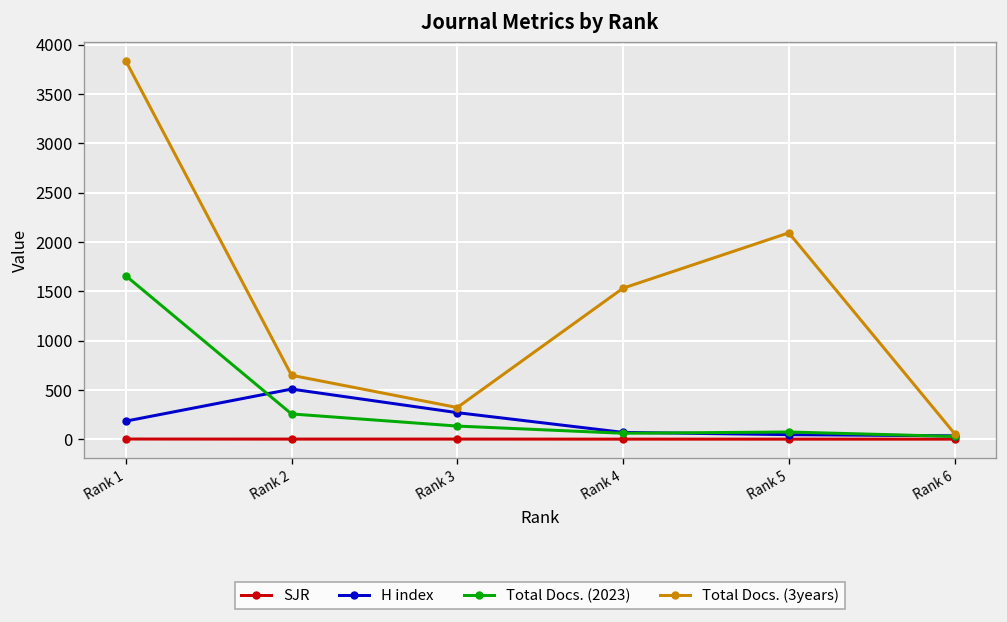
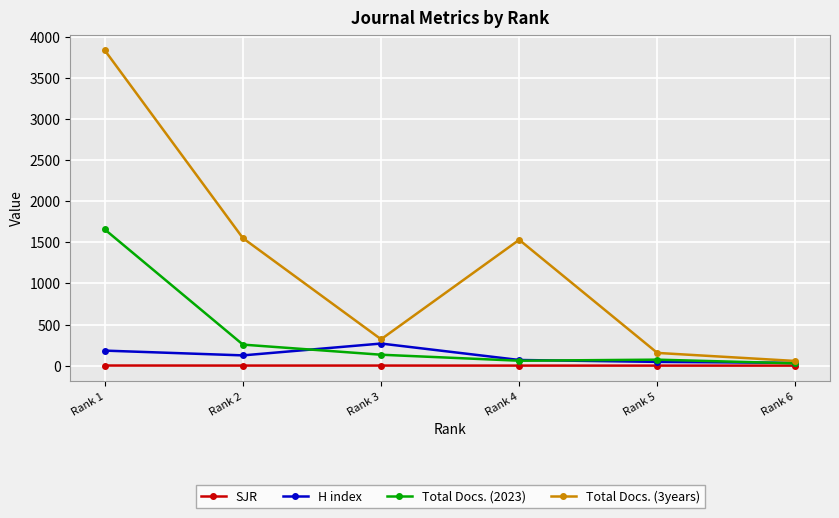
H index, Rank 2: 500 -> 100
Total Docs. (3years), Rank 2: 600 -> 1600
Total Docs. (3years), Rank 5: 2100 -> 200
